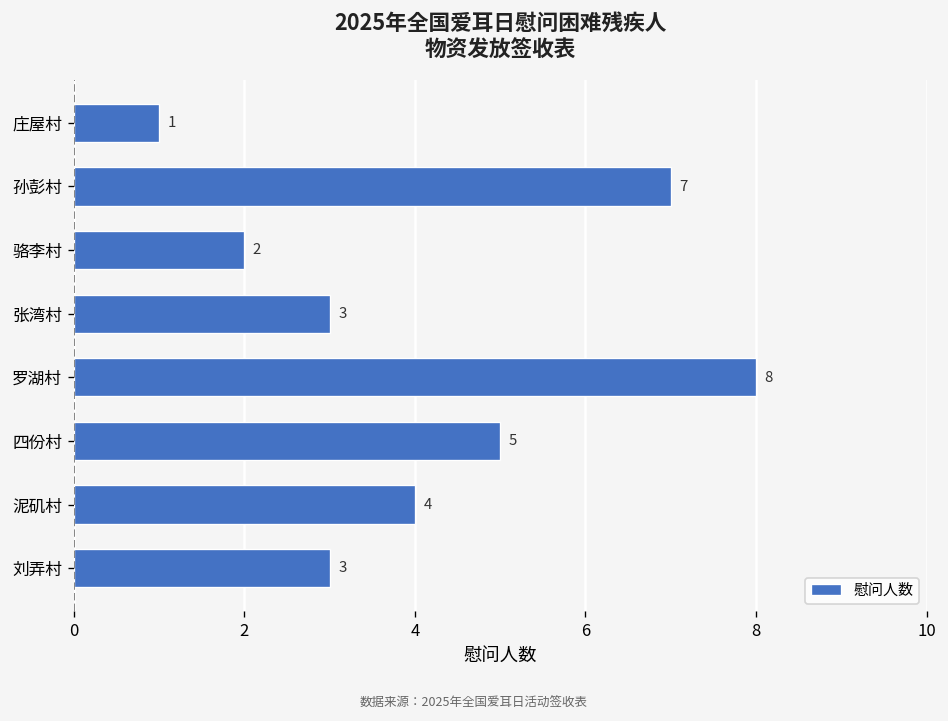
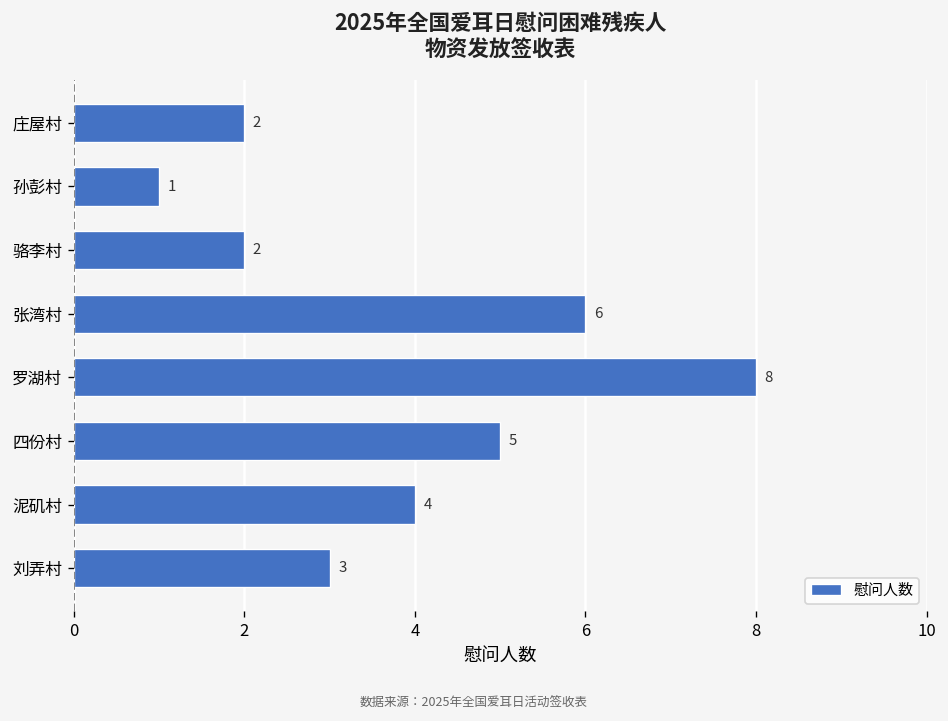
庄屋村: 1 -> 2
孙彭村: 7 -> 1
张湾村: 3 -> 6
